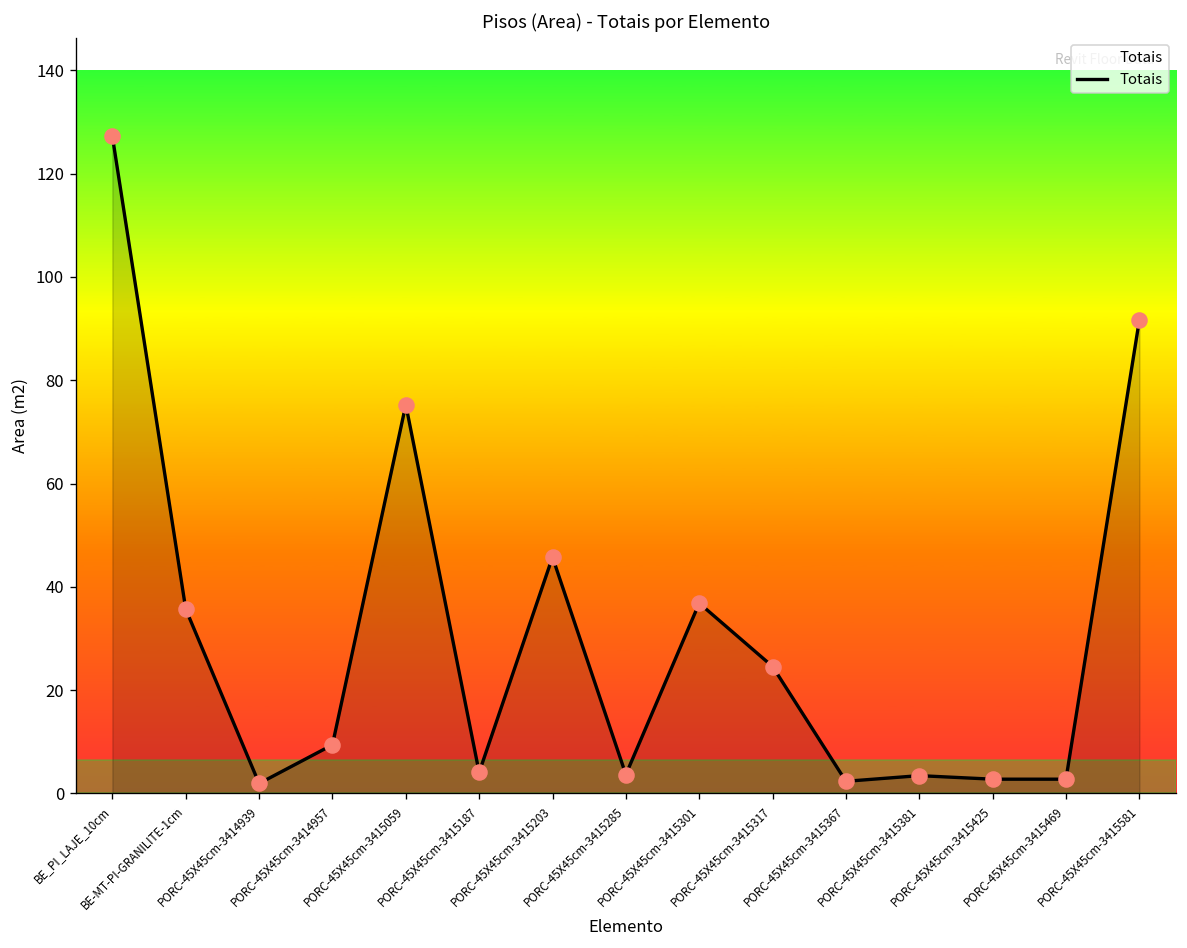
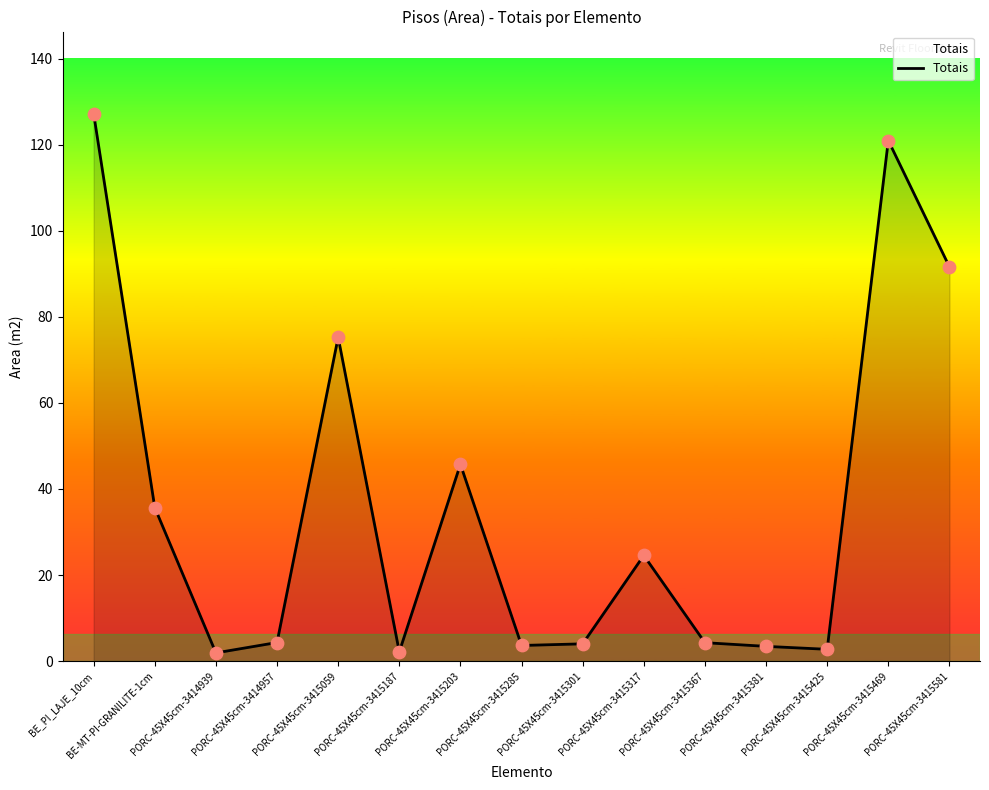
PORC-45X45cm-3414957: 9 -> 4
PORC-45X45cm-3415187: 4 -> 2
PORC-45X45cm-3415301: 37 -> 4
PORC-45X45cm-3415367: 2 -> 4
PORC-45X45cm-3415469: 3 -> 121
